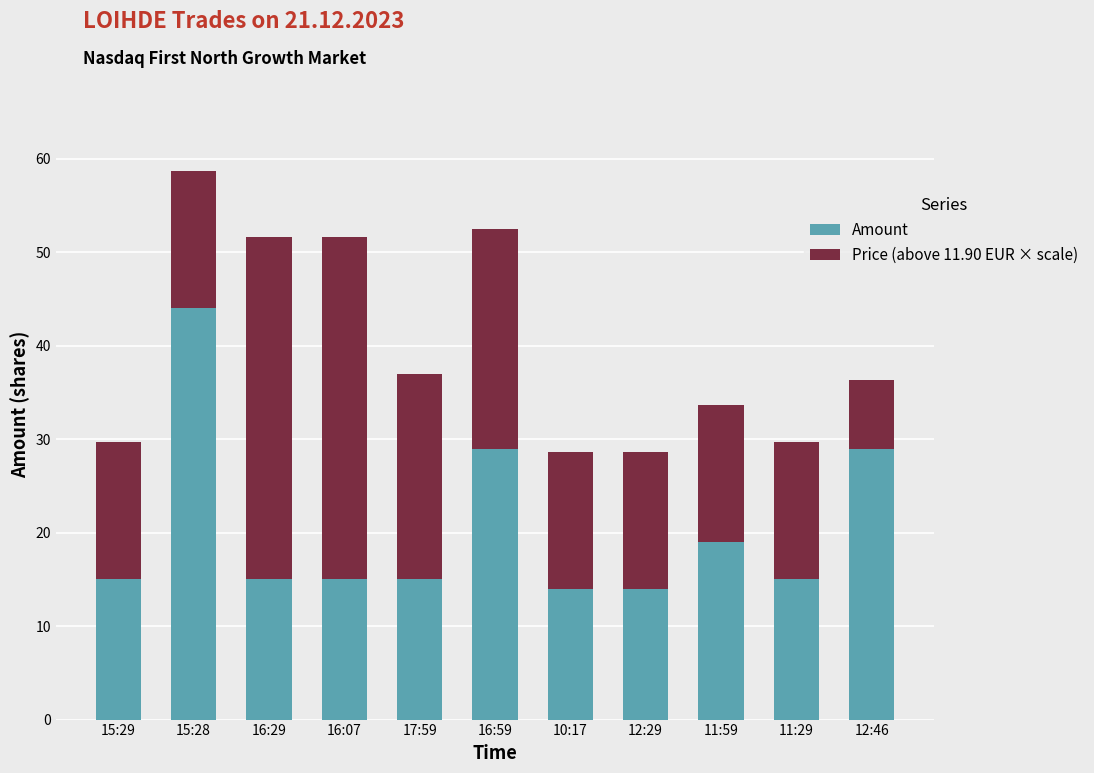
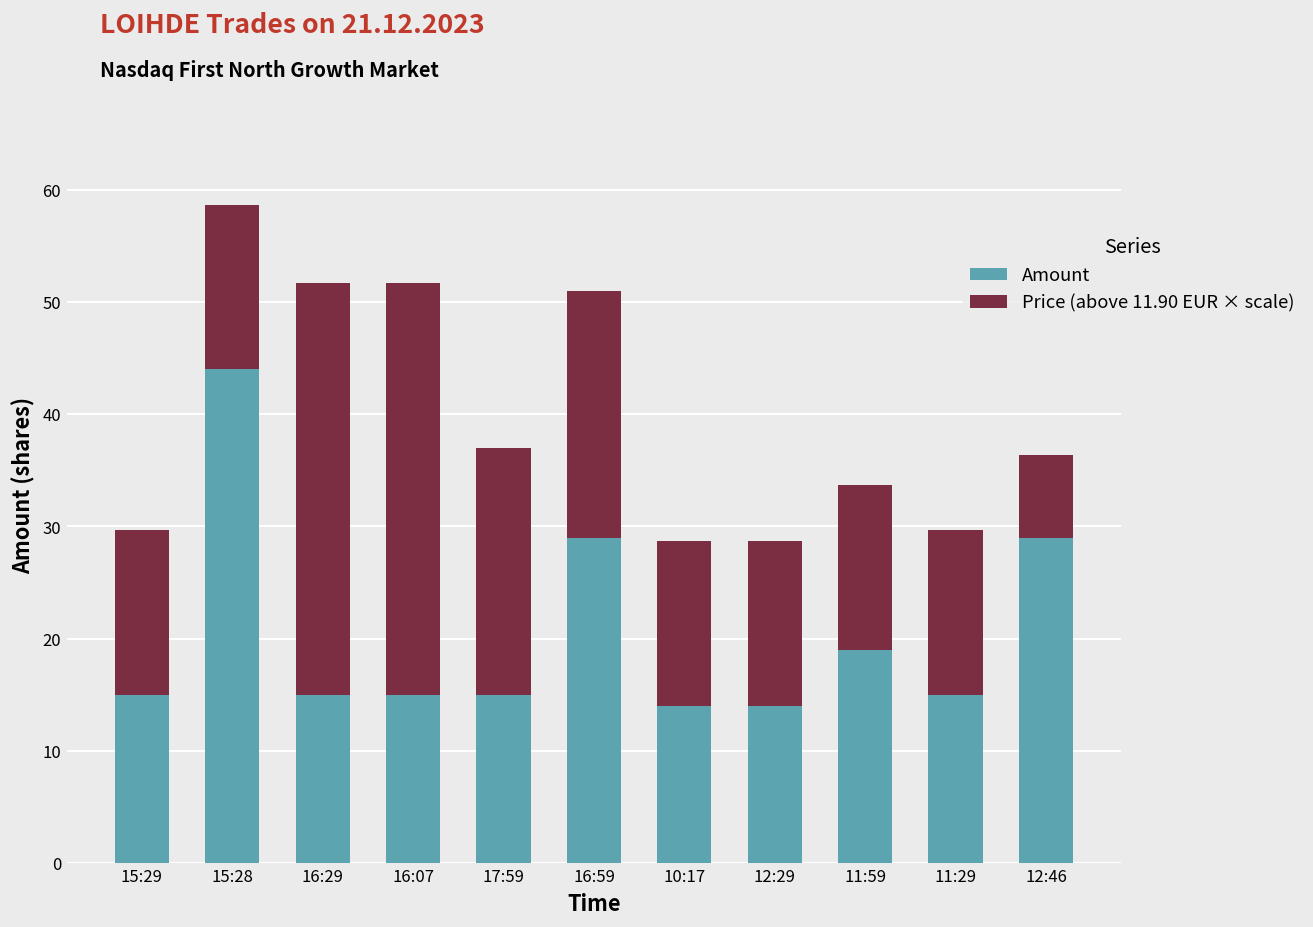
Price (above 11.90 EUR × scale), 16:59: 23 -> 22
